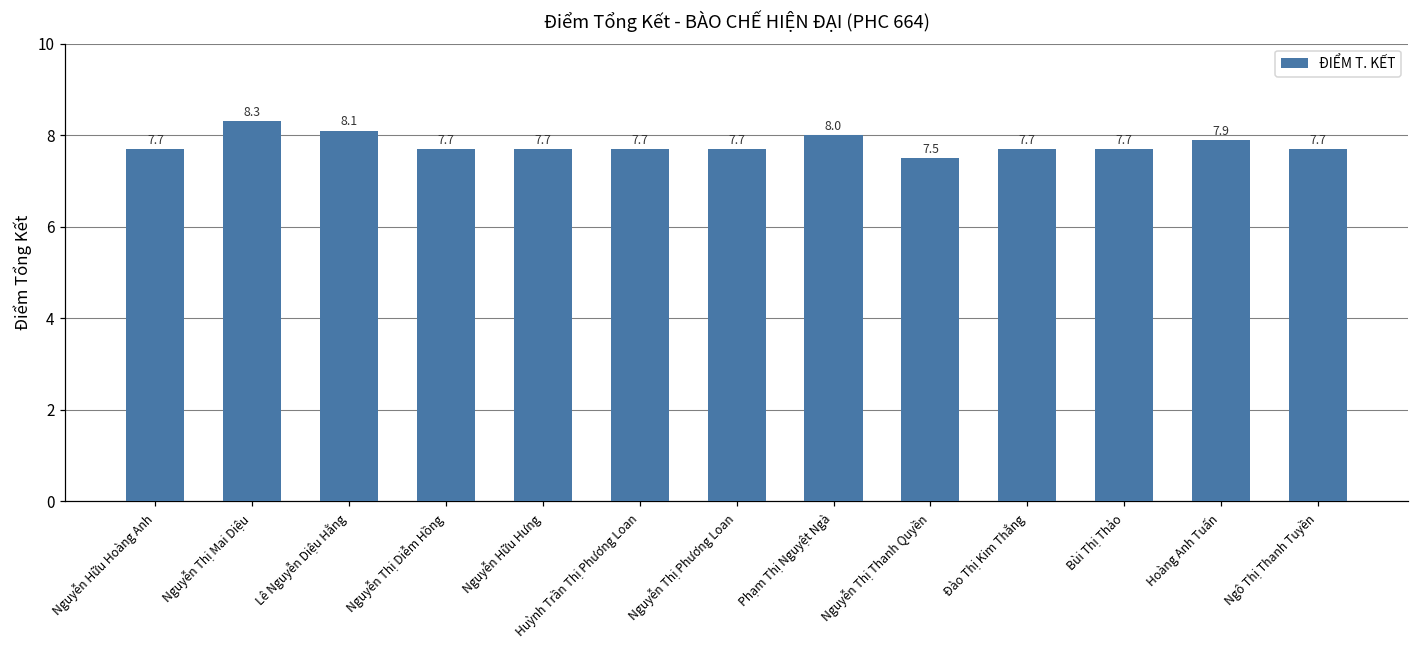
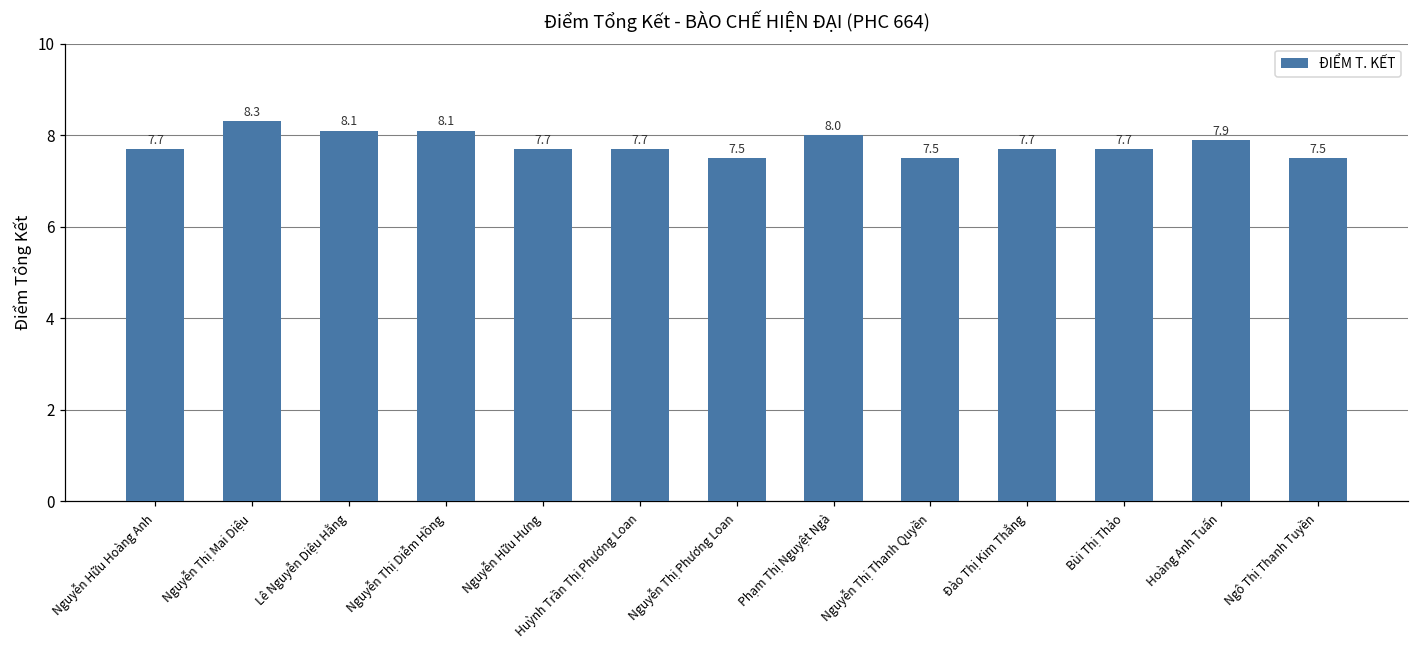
Nguyễn Thị Diễm Hồng: 7.7 -> 8.1
Nguyễn Thị Phương Loan: 7.7 -> 7.5
Ngô Thị Thanh Tuyền: 7.7 -> 7.5
